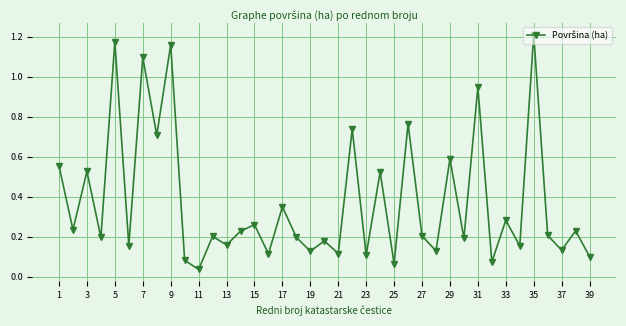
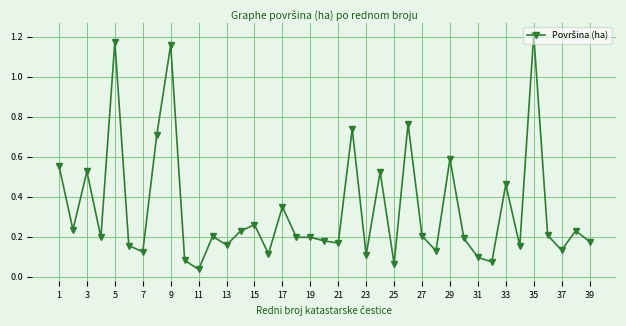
7: 1.10 -> 0.12
19: 0.13 -> 0.20
21: 0.12 -> 0.17
31: 0.95 -> 0.10
33: 0.28 -> 0.46
39: 0.10 -> 0.18
